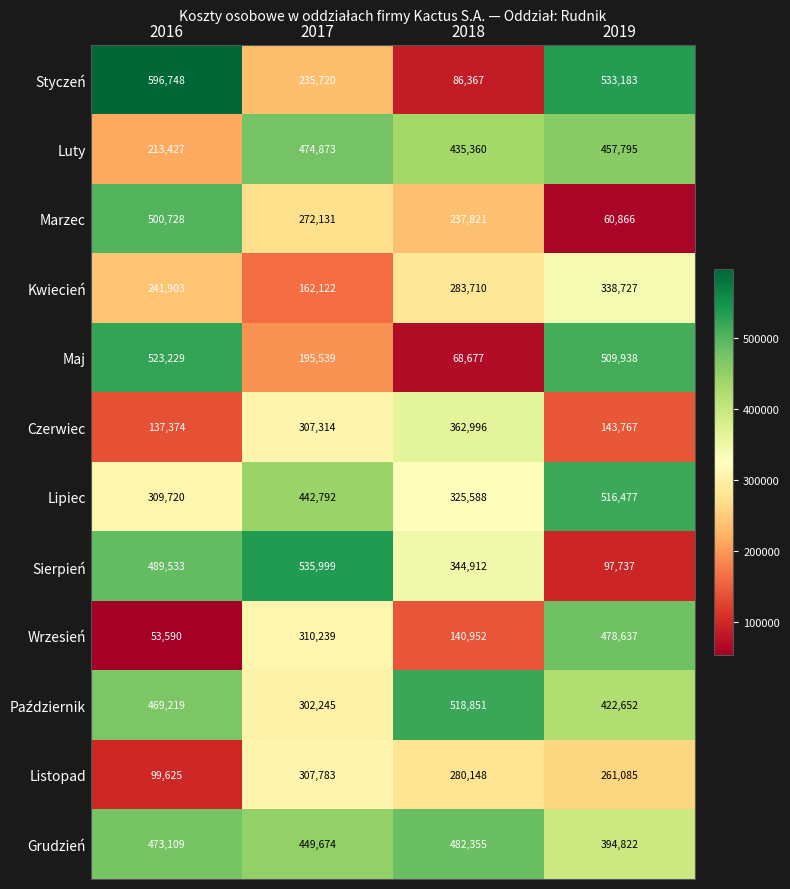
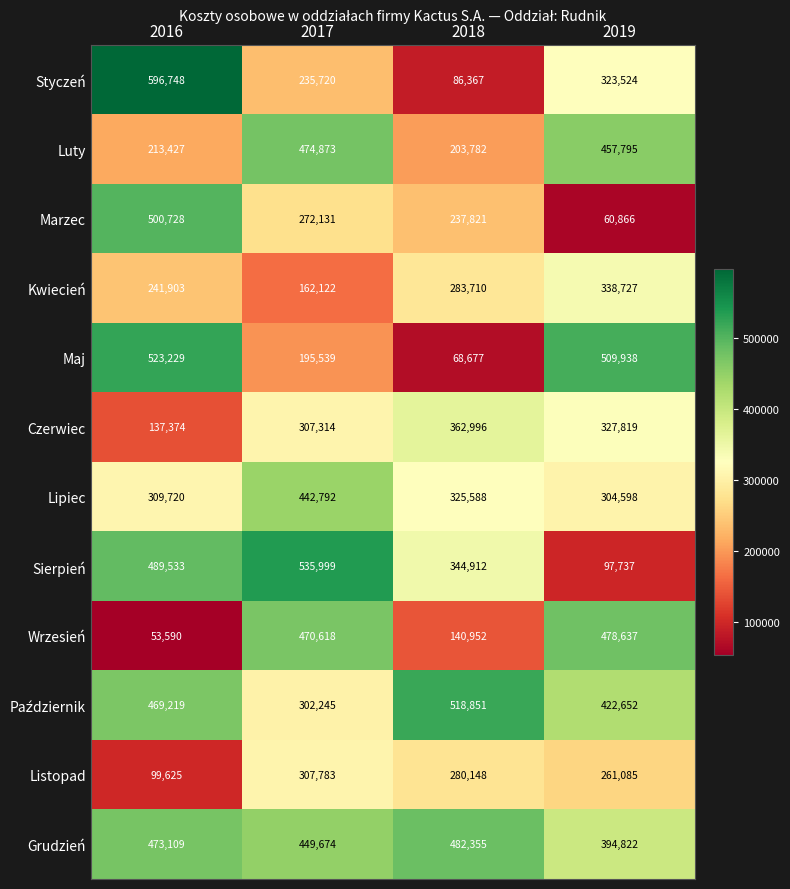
Styczeń, 2019: 533,183 -> 323,524
Luty, 2018: 435,360 -> 203,782
Czerwiec, 2019: 143,767 -> 327,819
Lipiec, 2019: 516,477 -> 304,598
Wrzesień, 2017: 310,239 -> 470,618
